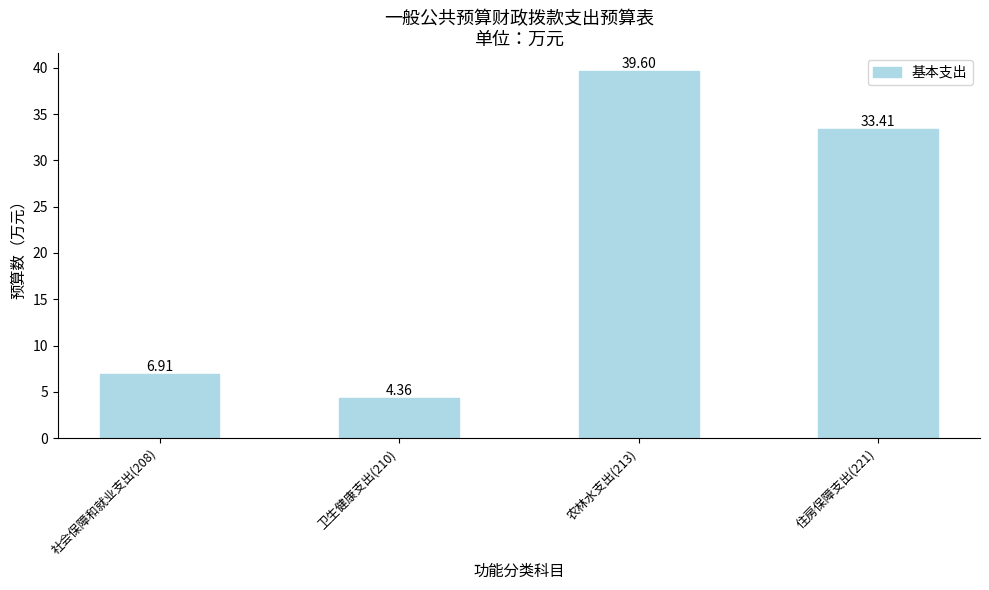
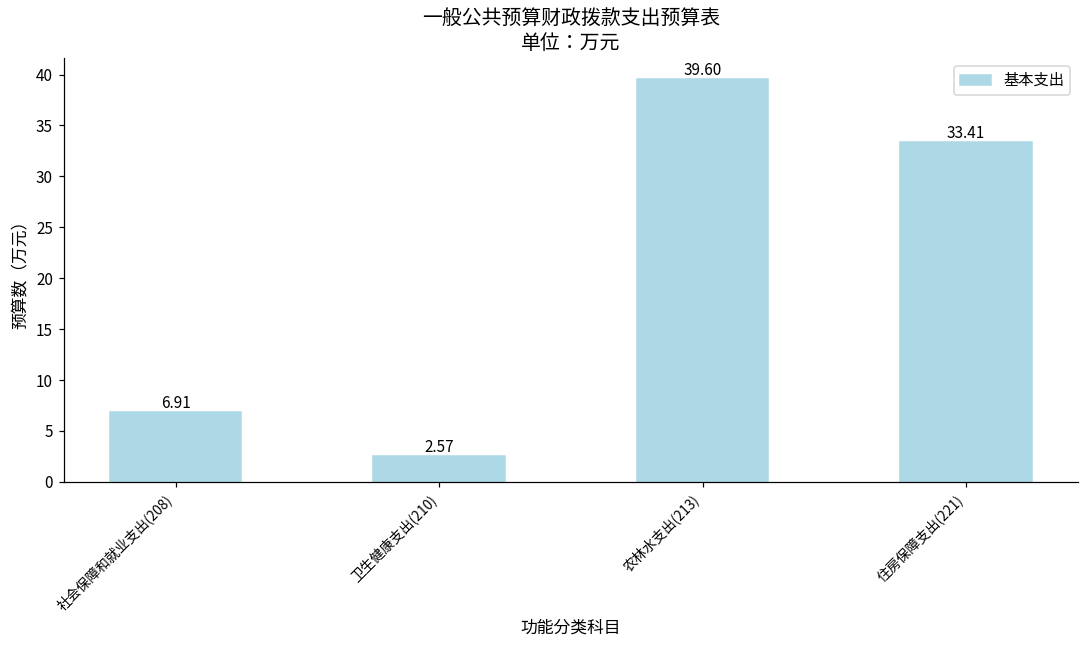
卫生健康支出(210): 4.36 -> 2.57
